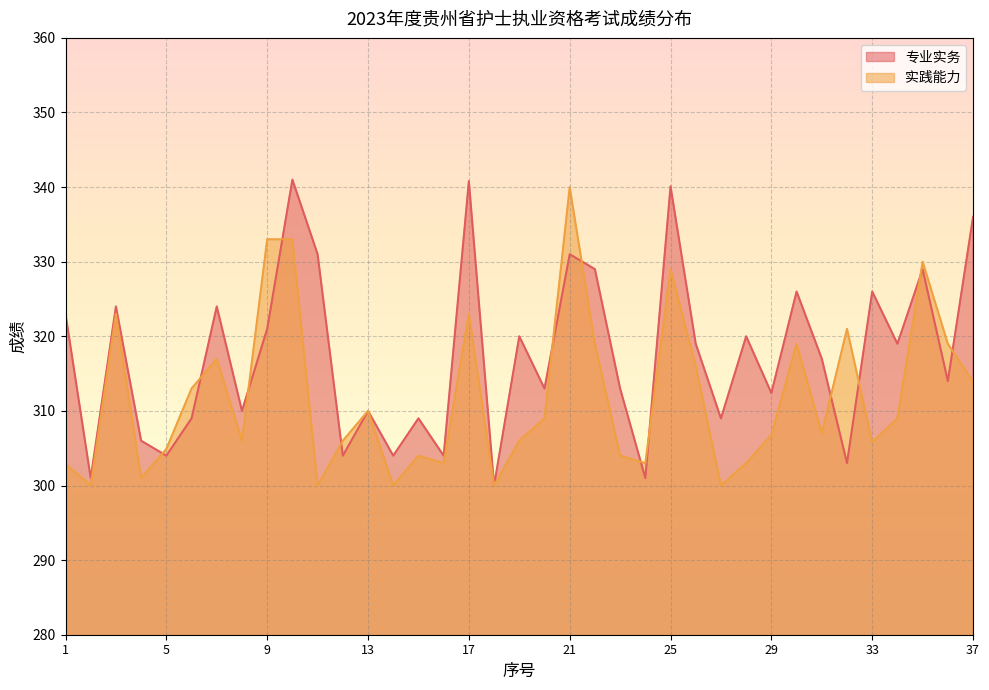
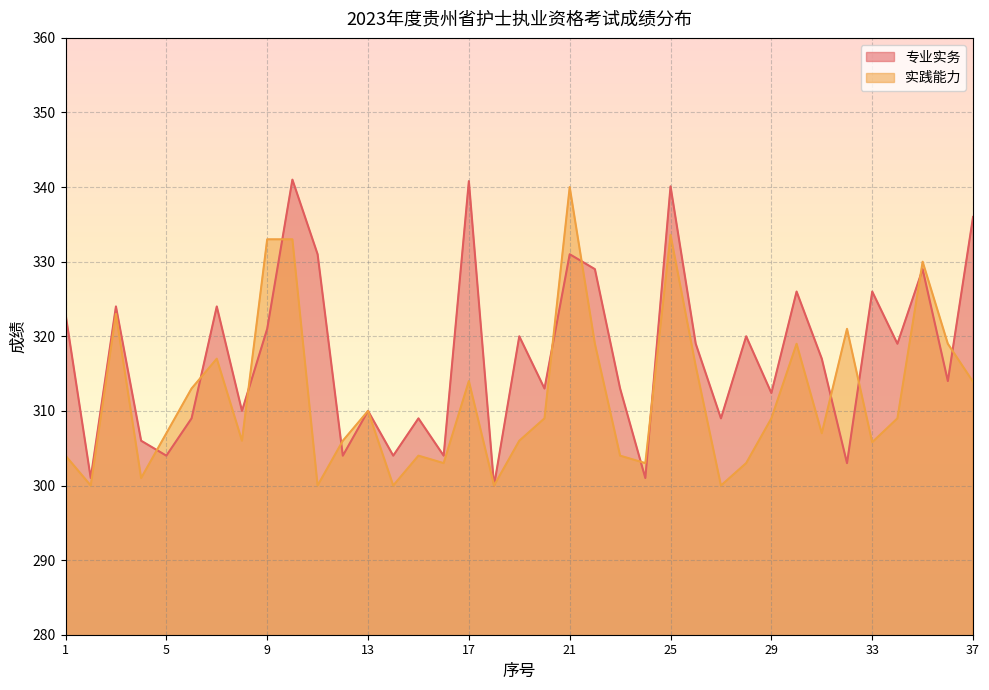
实践能力, 1: 303 -> 304
实践能力, 5: 305 -> 307
实践能力, 17: 323 -> 314
实践能力, 25: 329 -> 334
实践能力, 29: 307 -> 309
